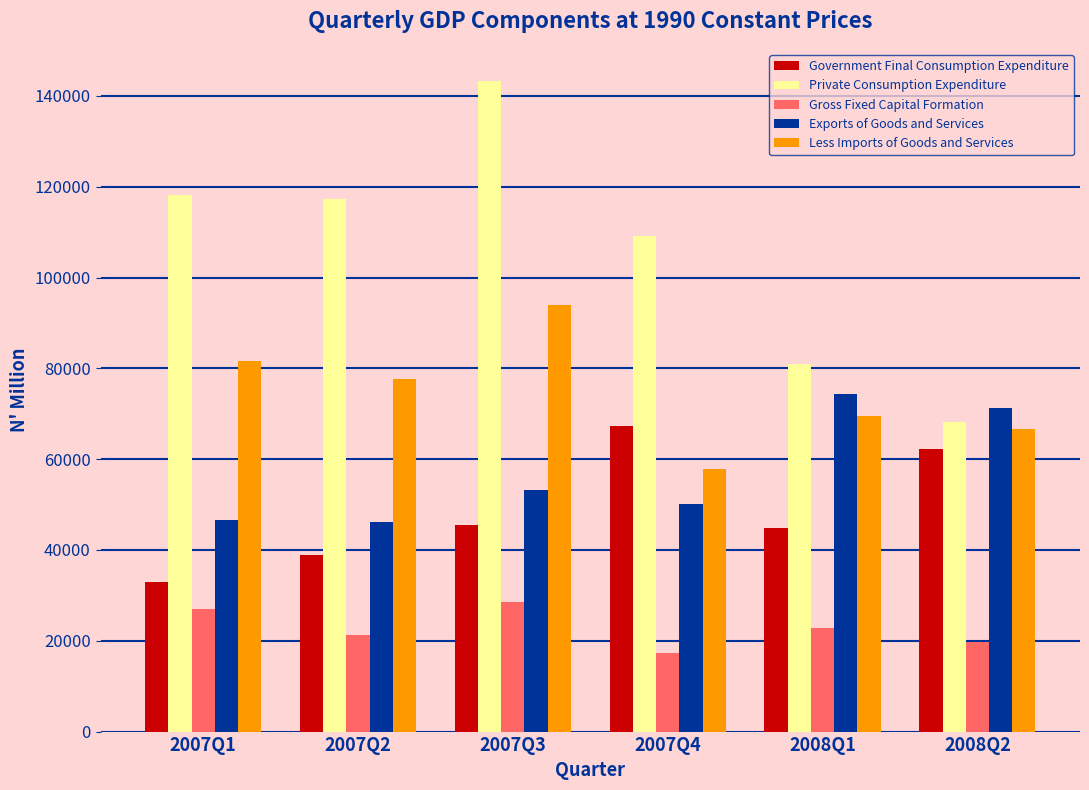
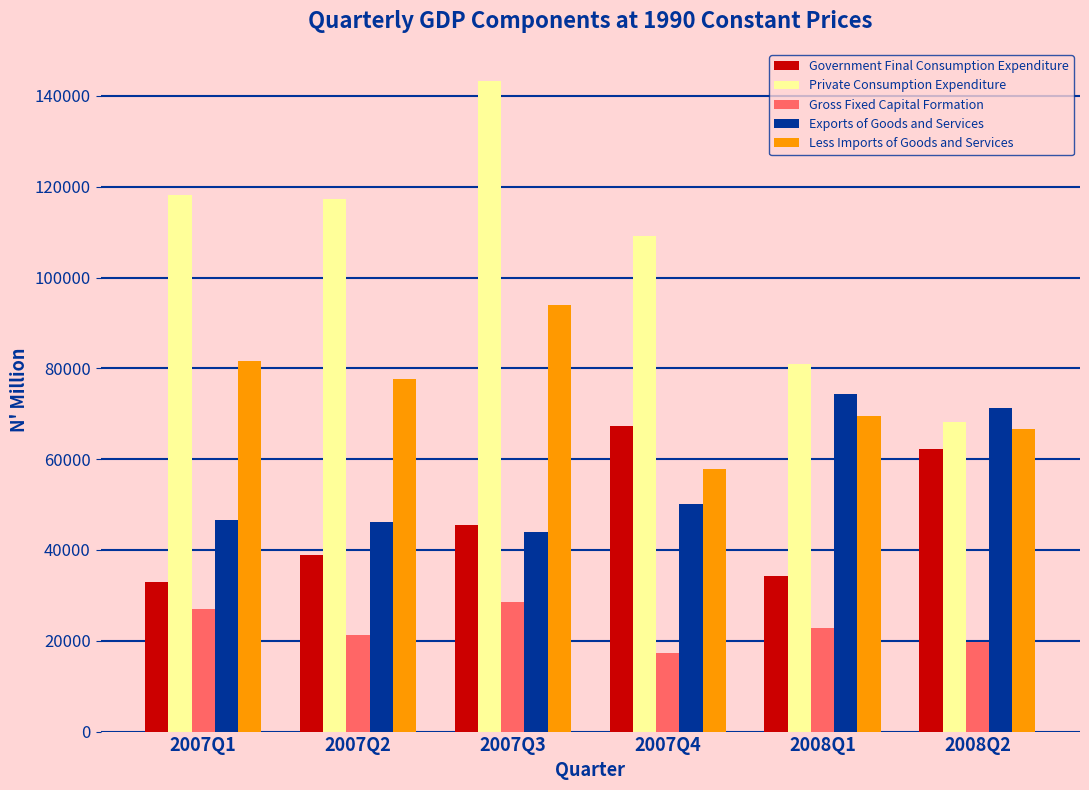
Exports of Goods and Services, 2007Q3: 53000 -> 44000
Government Final Consumption Expenditure, 2008Q1: 45000 -> 34000
